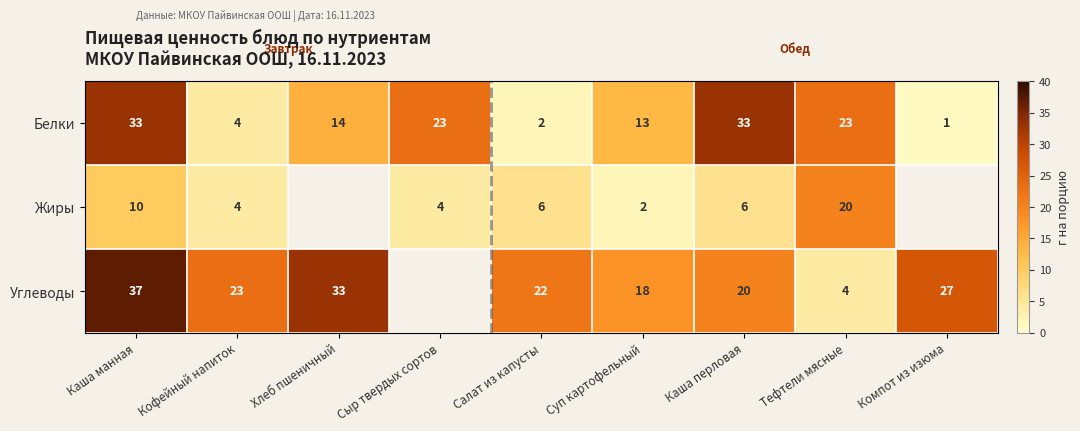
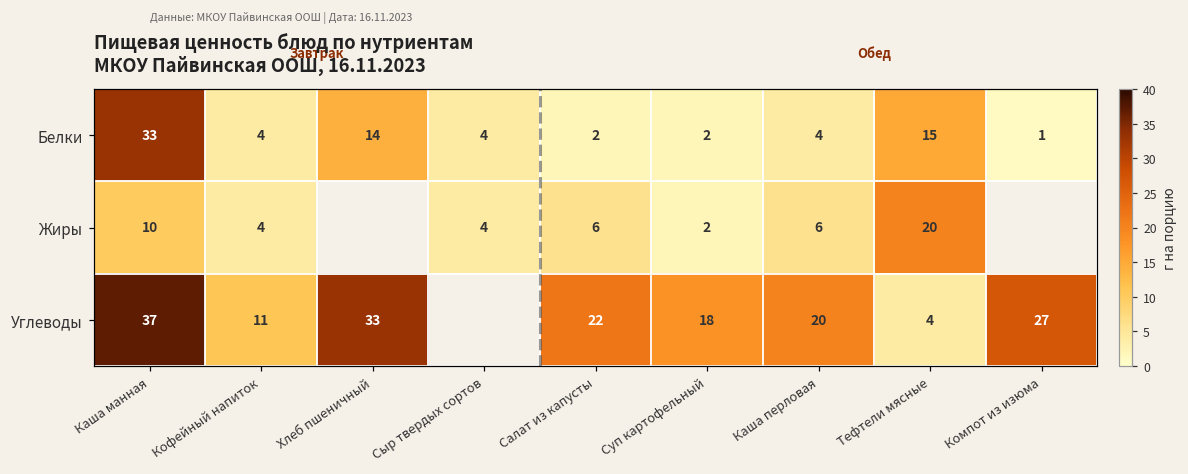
Белки, Сыр твердых сортов: 23 -> 4
Белки, Суп картофельный: 13 -> 2
Белки, Каша перловая: 33 -> 4
Белки, Тефтели мясные: 23 -> 15
Углеводы, Кофейный напиток: 23 -> 11
